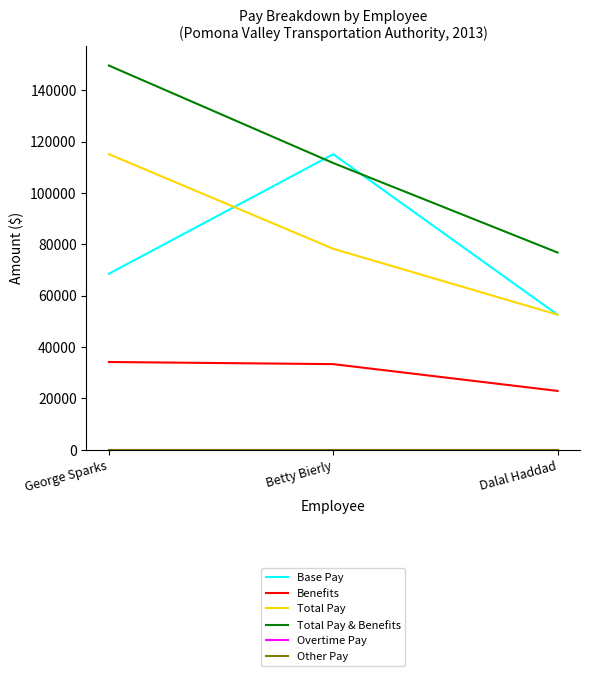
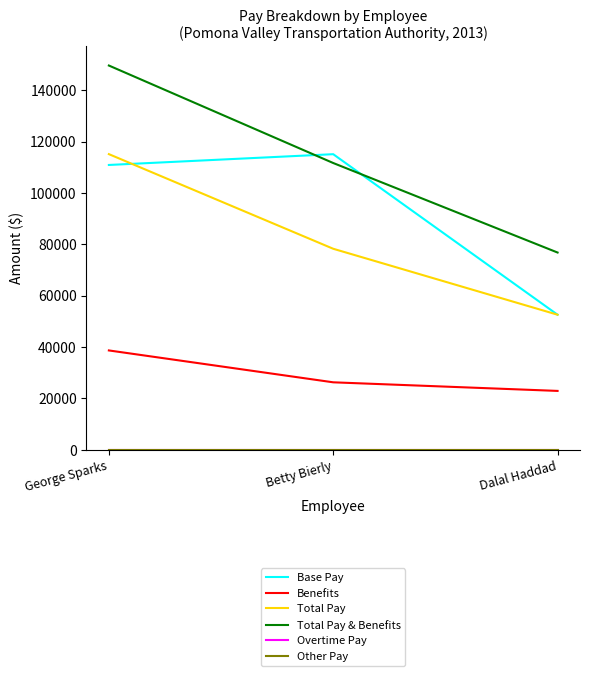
Base Pay, George Sparks: 69000 -> 111000
Benefits, George Sparks: 34000 -> 39000
Benefits, Betty Bierly: 33000 -> 26000
